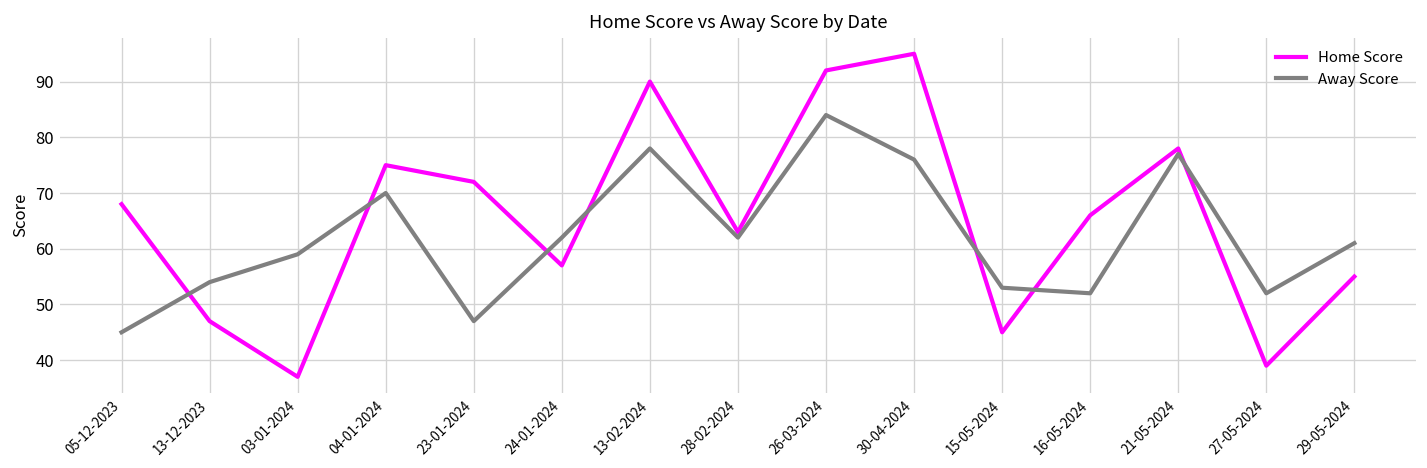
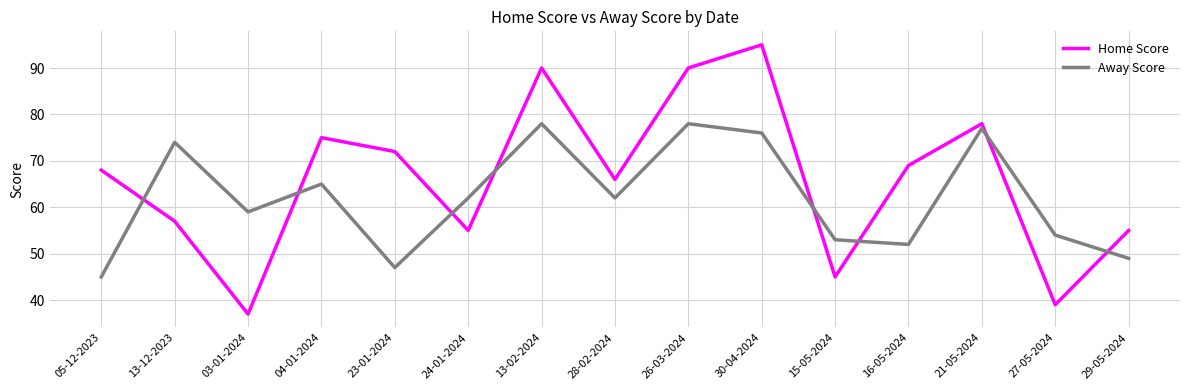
Home Score, 13-12-2023: 47 -> 57
Away Score, 13-12-2023: 54 -> 74
Away Score, 04-01-2024: 70 -> 65
Home Score, 24-01-2024: 57 -> 55
Home Score, 28-02-2024: 63 -> 66
Home Score, 26-03-2024: 92 -> 90
Away Score, 26-03-2024: 84 -> 78
Home Score, 16-05-2024: 66 -> 69
Away Score, 27-05-2024: 52 -> 54
Away Score, 29-05-2024: 61 -> 49
